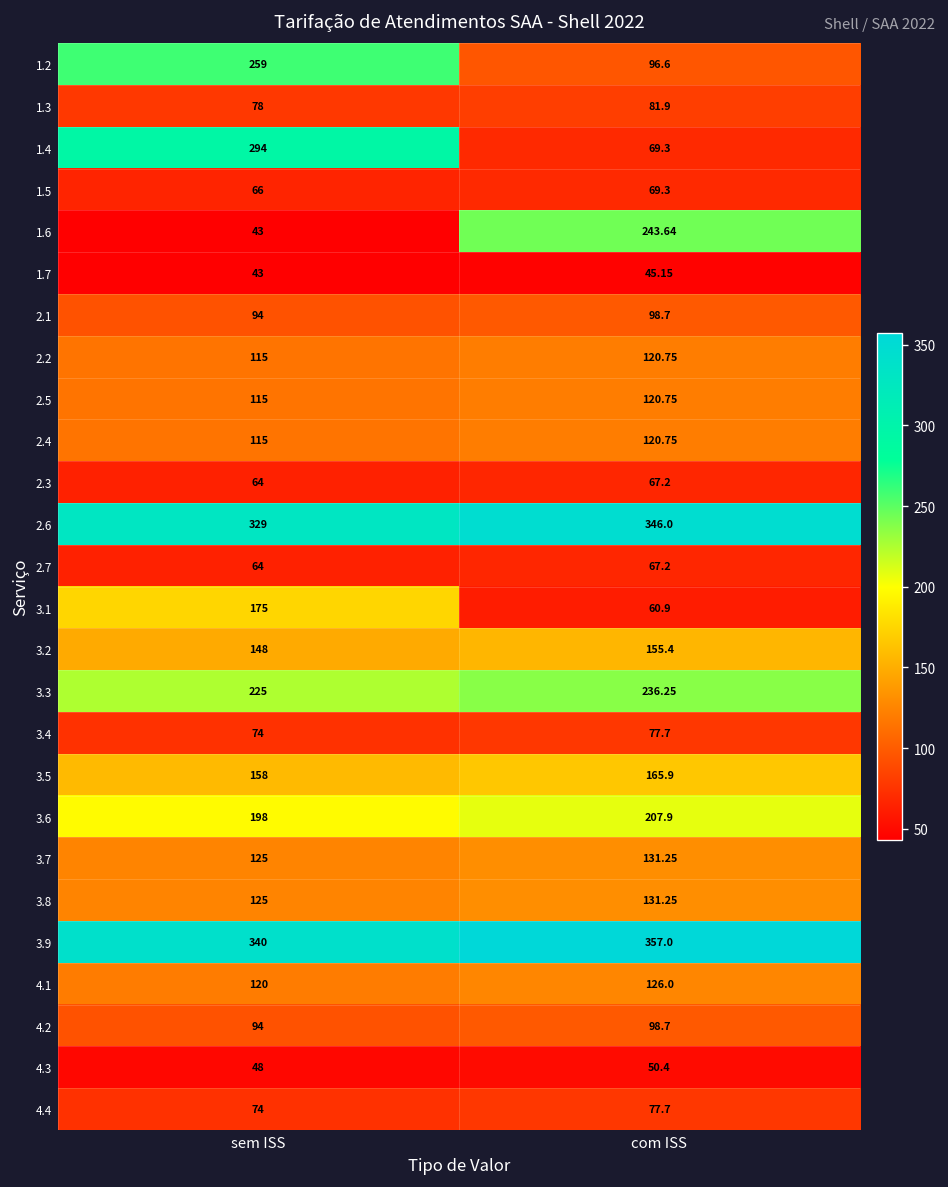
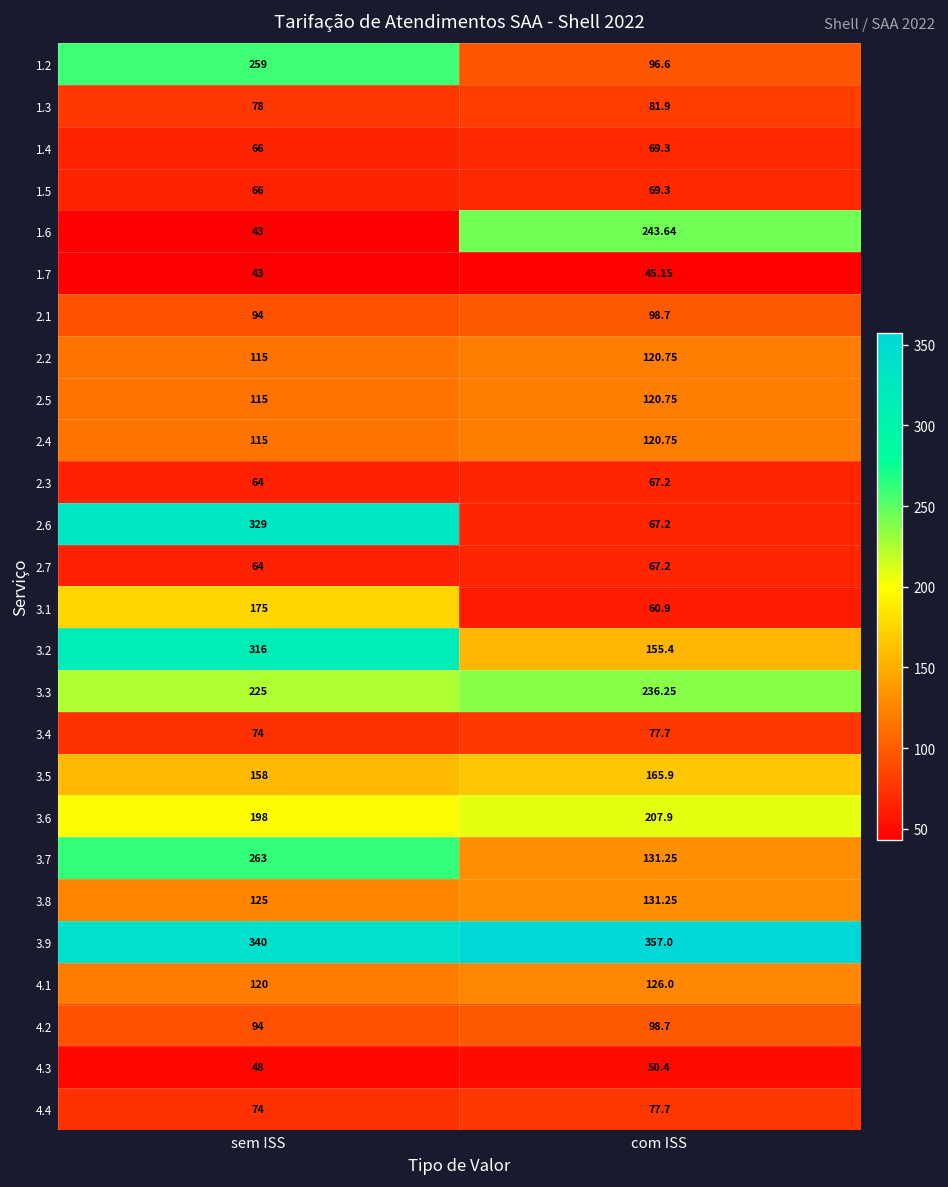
1.4, sem ISS: 294 -> 66
2.6, com ISS: 346.0 -> 67.2
3.2, sem ISS: 148 -> 316
3.7, sem ISS: 125 -> 263
